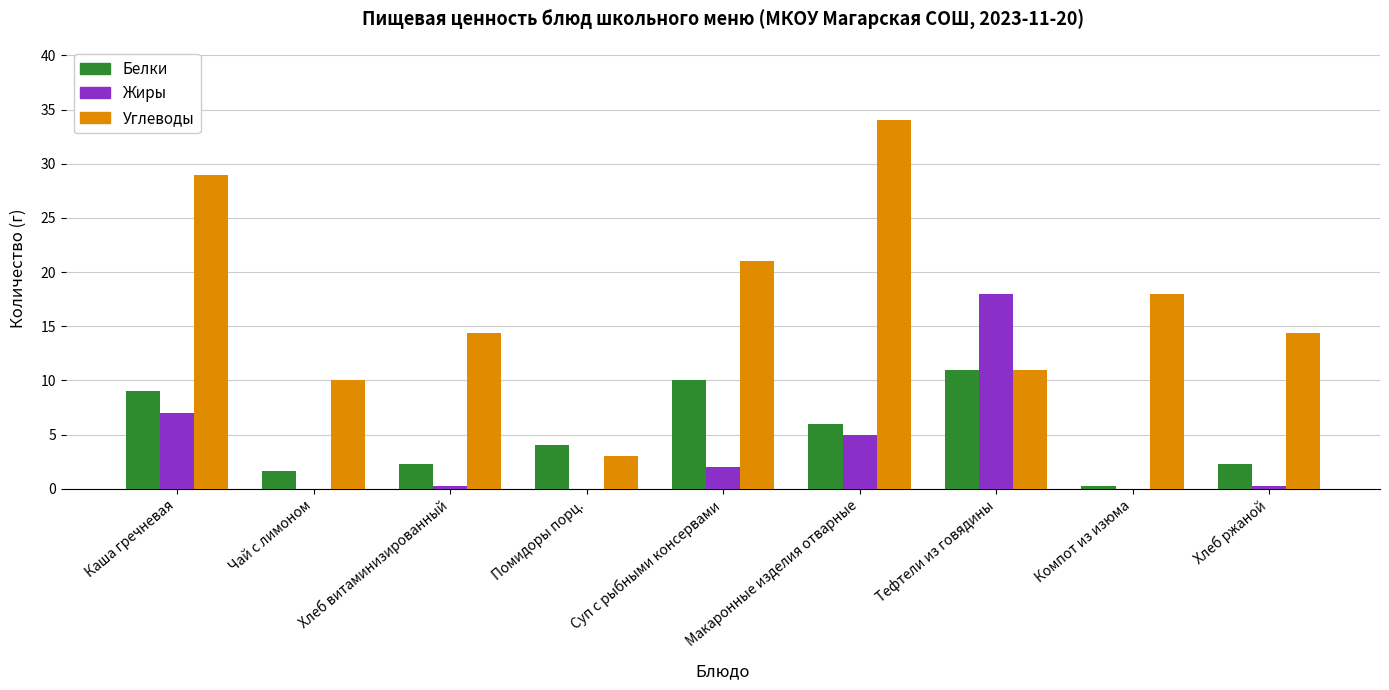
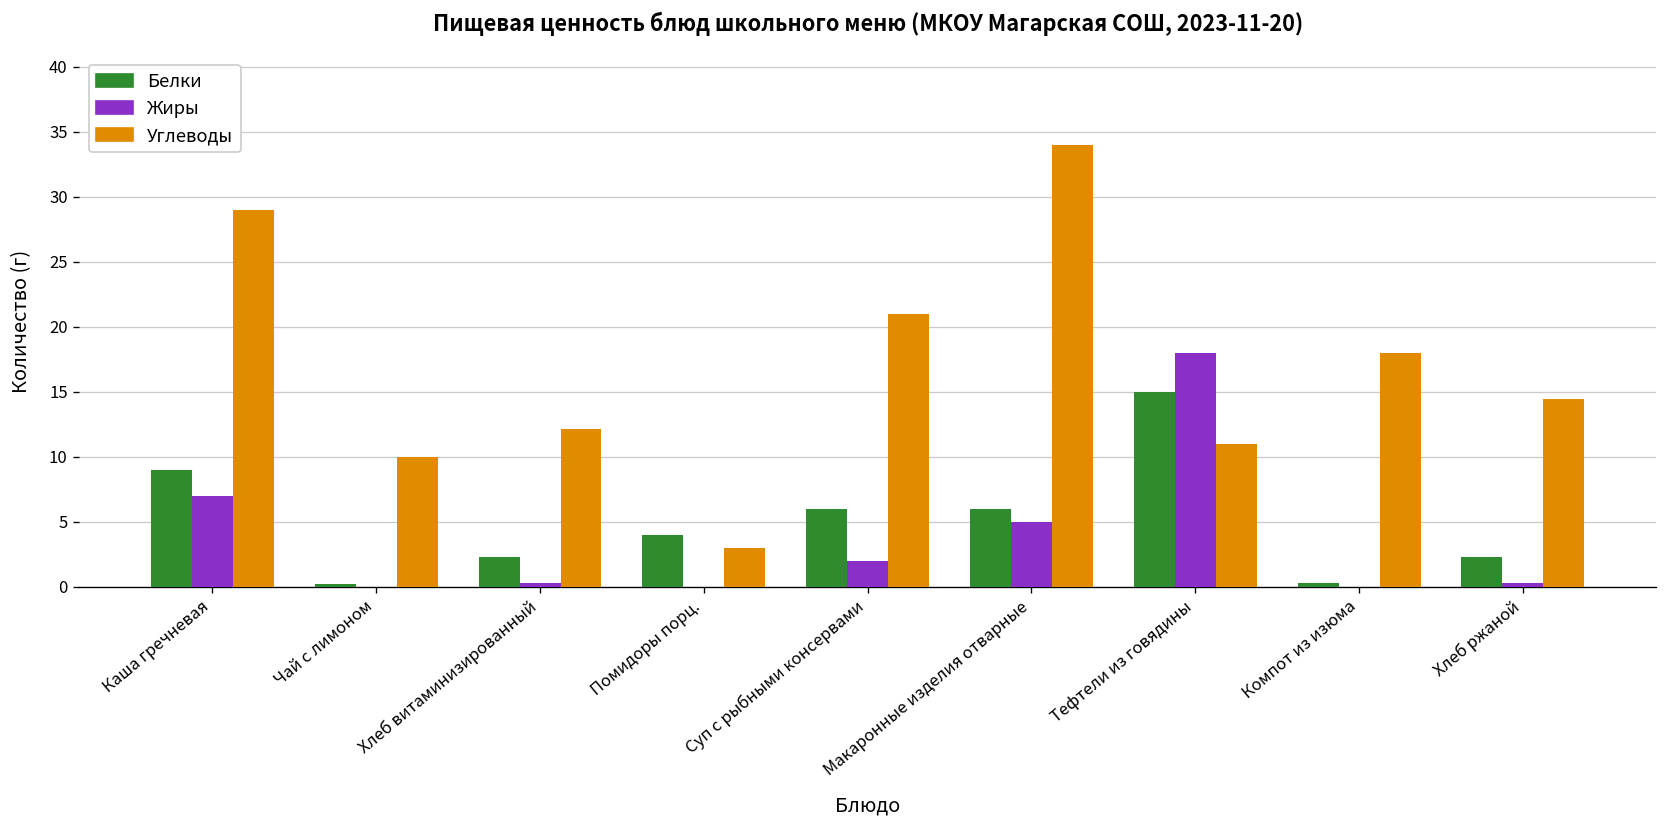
Белки, Чай с лимоном: 1.6 -> 0.2
Углеводы, Хлеб витаминизированный: 14.4 -> 12.1
Белки, Суп с рыбными консервами: 10 -> 6
Белки, Тефтели из говядины: 11 -> 15
